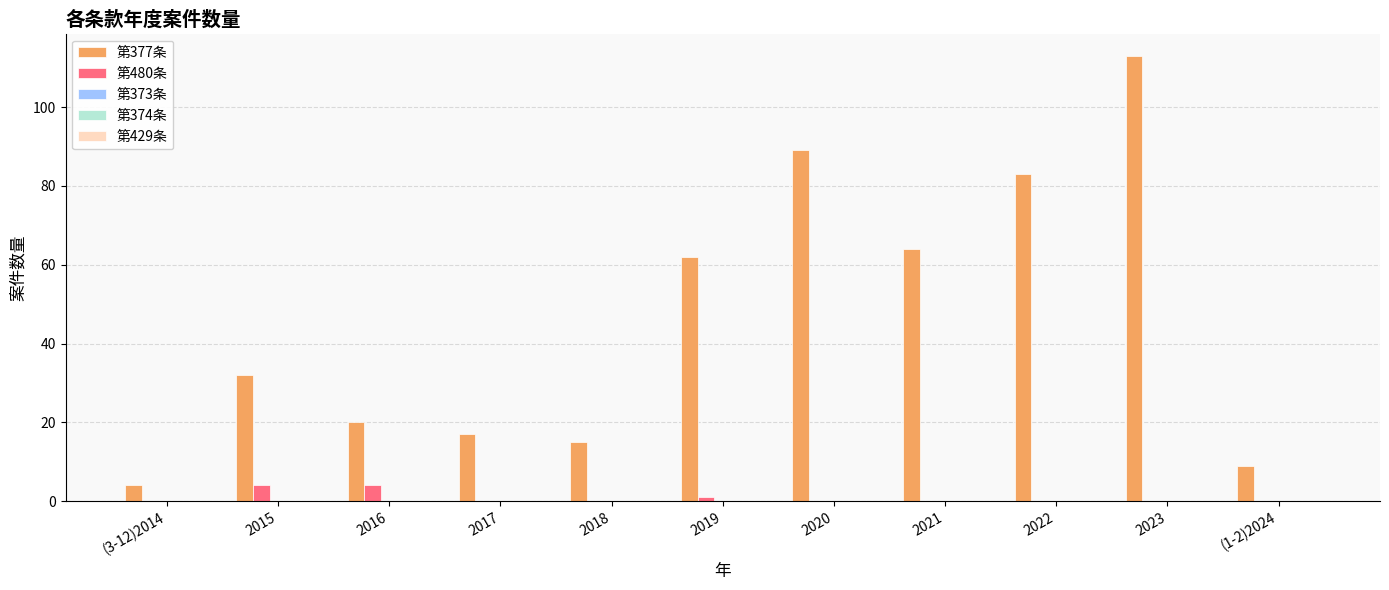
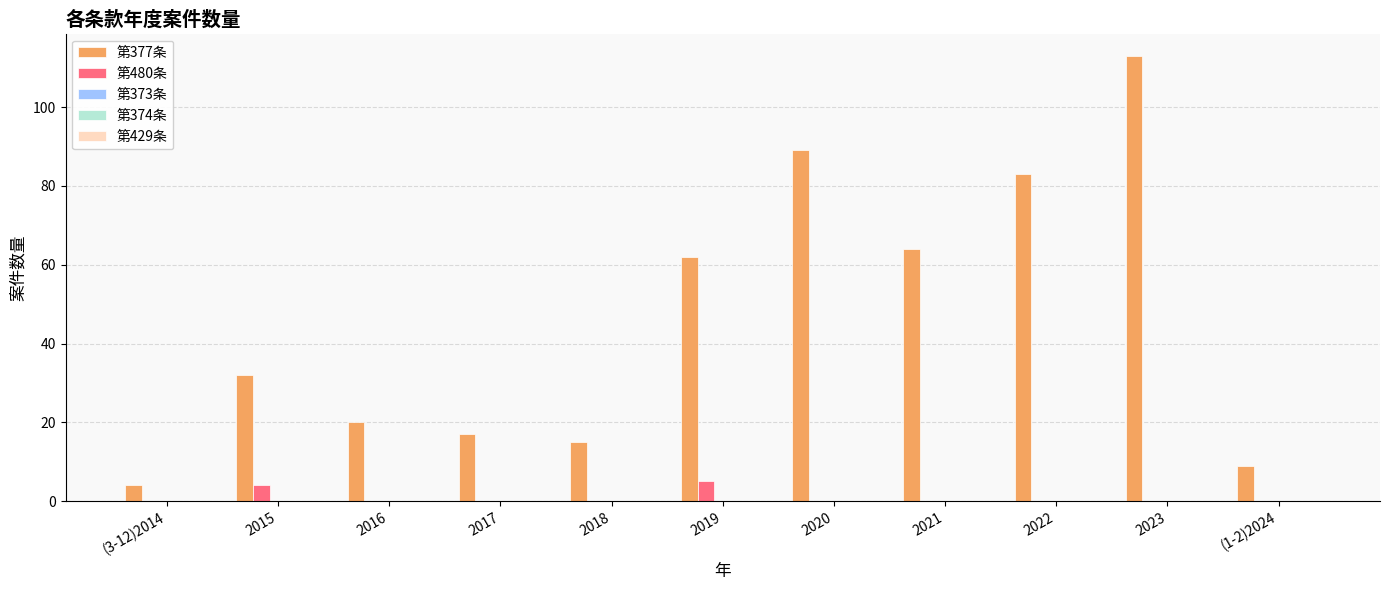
第480条, 2016: 4 -> 0
第480条, 2019: 1 -> 5
